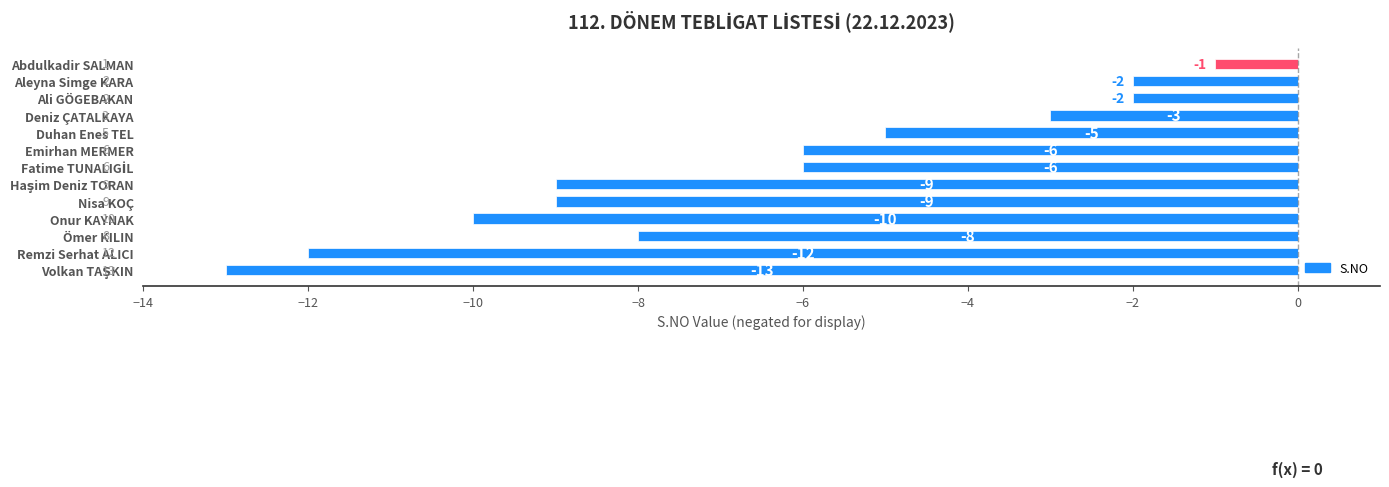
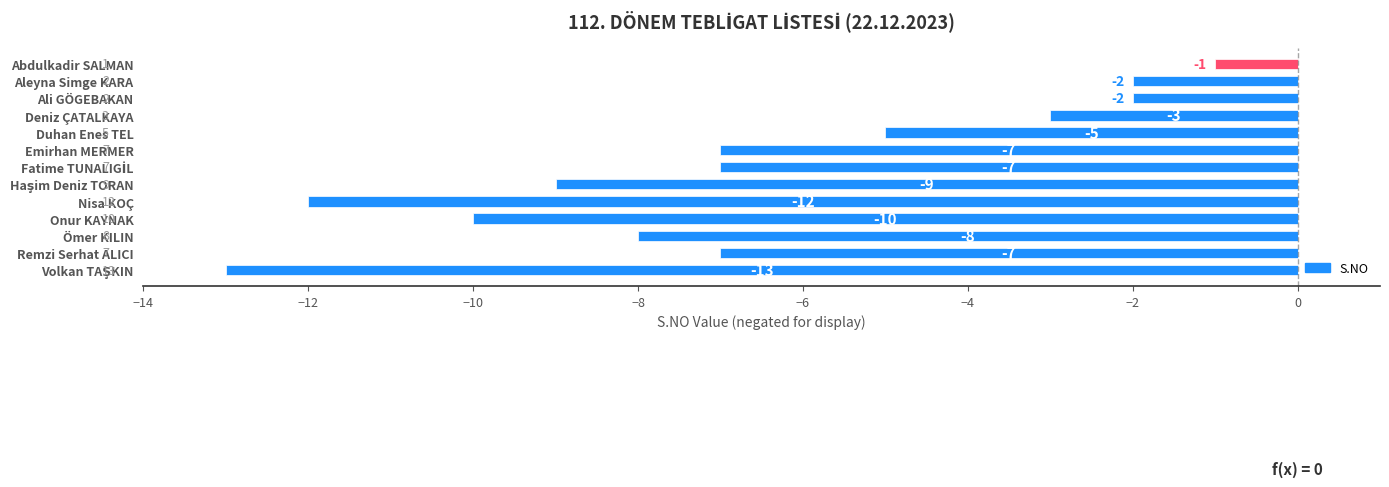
Emirhan MERMER: 6 -> 7
Fatime TUNALIGİL: 6 -> 7
Nisa KOÇ: 9 -> 12
Remzi Serhat ALICI: 12 -> 7
